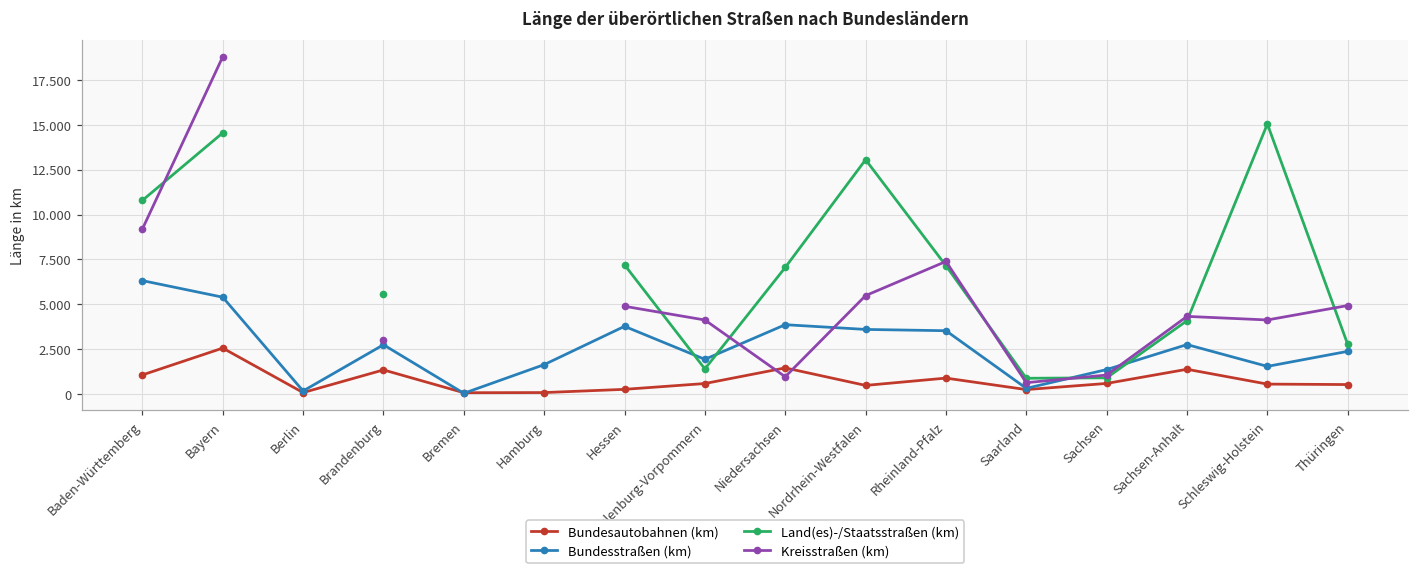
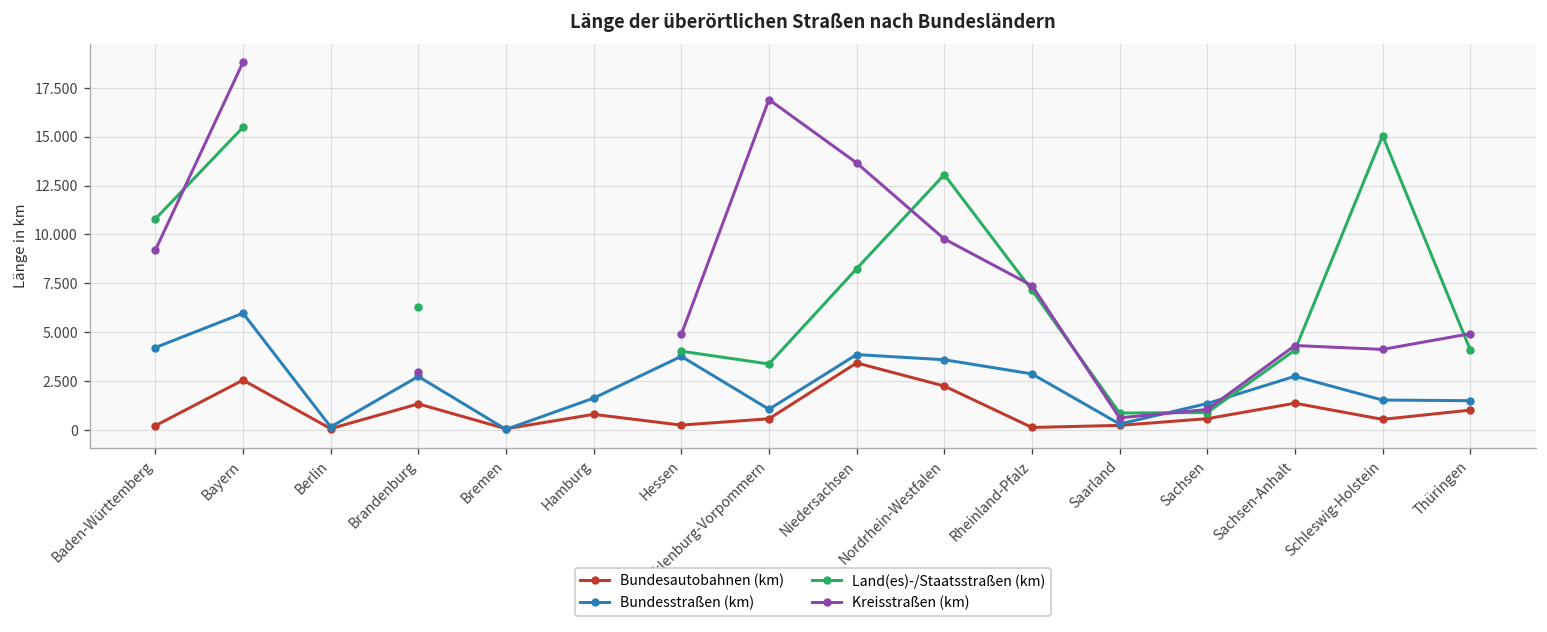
Bundesautobahnen (km), Baden-Württemberg: 1.1 -> 0.2
Bundesstraßen (km), Baden-Württemberg: 6.3 -> 4.2
Bundesstraßen (km), Bayern: 5.4 -> 6.0
Land(es)-/Staatsstraßen (km), Bayern: 14.6 -> 15.5
Land(es)-/Staatsstraßen (km), Brandenburg: 5.6 -> 6.3
Bundesautobahnen (km), Hamburg: 0.1 -> 0.8
Land(es)-/Staatsstraßen (km), Hessen: 7.2 -> 4.0
Bundesstraßen (km), Mecklenburg-Vorpommern: 1.9 -> 1.1
Land(es)-/Staatsstraßen (km), Mecklenburg-Vorpommern: 1.4 -> 3.4
Kreisstraßen (km), Mecklenburg-Vorpommern: 4.1 -> 16.9
Bundesautobahnen (km), Niedersachsen: 1.5 -> 3.4
Land(es)-/Staatsstraßen (km), Niedersachsen: 7.1 -> 8.2
Kreisstraßen (km), Niedersachsen: 1.0 -> 13.7
Bundesautobahnen (km), Nordrhein-Westfalen: 0.5 -> 2.3
Kreisstraßen (km), Nordrhein-Westfalen: 5.5 -> 9.8
Bundesautobahnen (km), Rheinland-Pfalz: 0.9 -> 0.1
Bundesstraßen (km), Rheinland-Pfalz: 3.5 -> 2.9
Bundesautobahnen (km), Thüringen: 0.5 -> 1.0
Bundesstraßen (km), Thüringen: 2.4 -> 1.5
Land(es)-/Staatsstraßen (km), Thüringen: 2.8 -> 4.1
